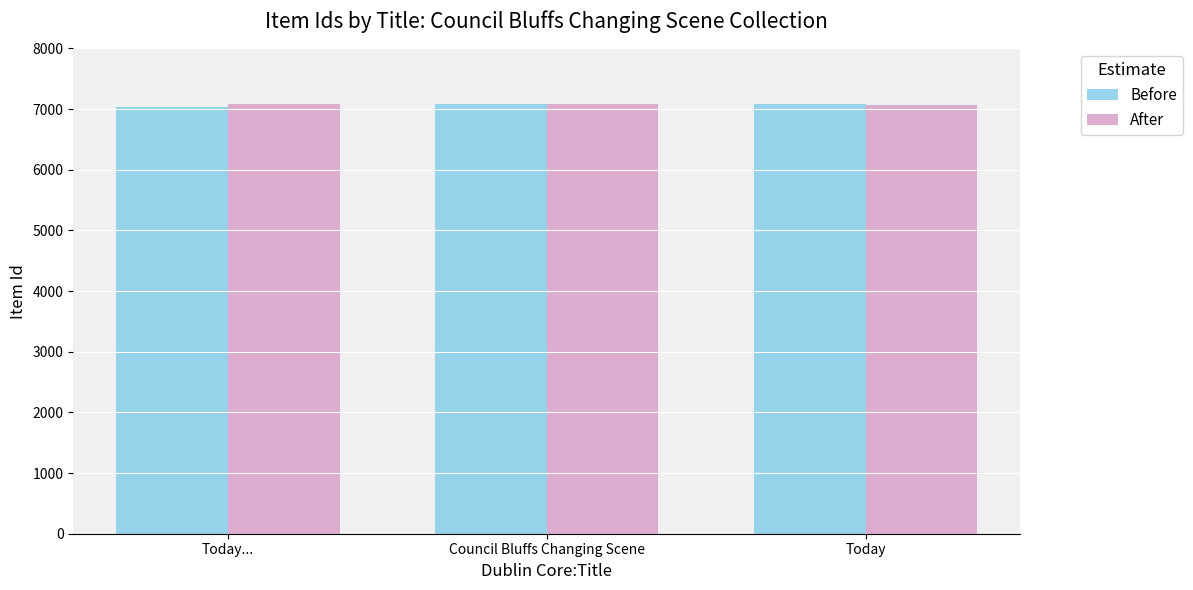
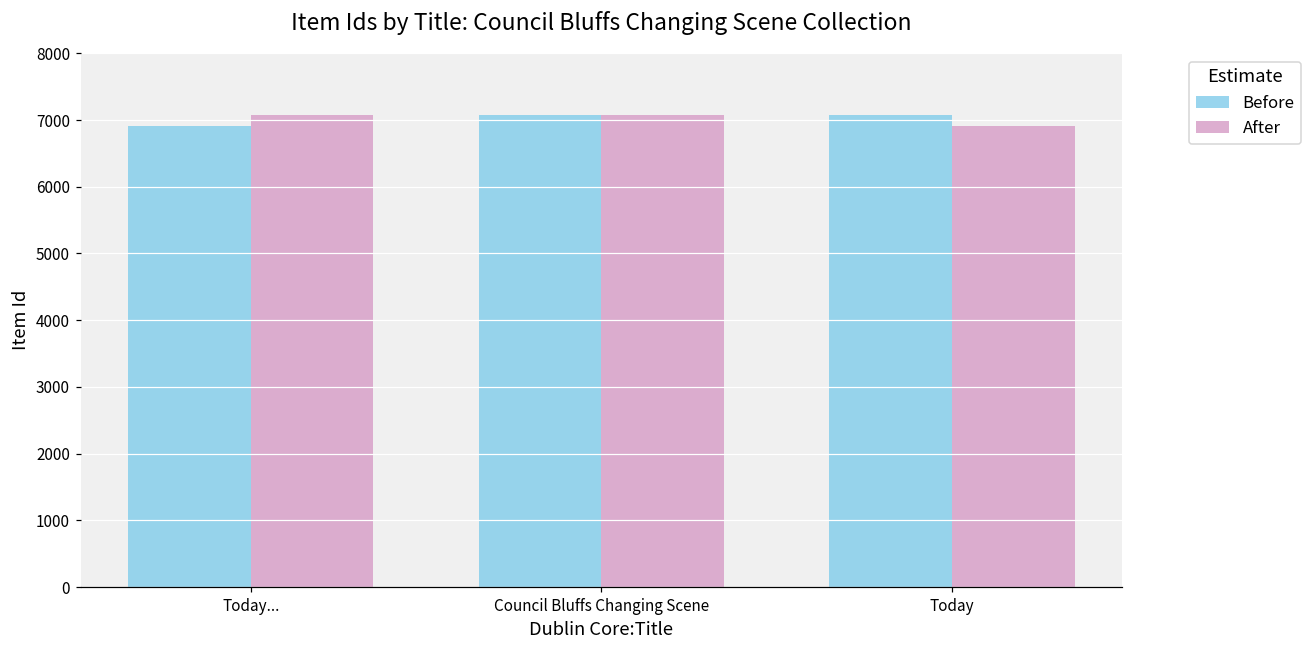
Before, Today...: 7000 -> 6900
After, Today: 7100 -> 6900
